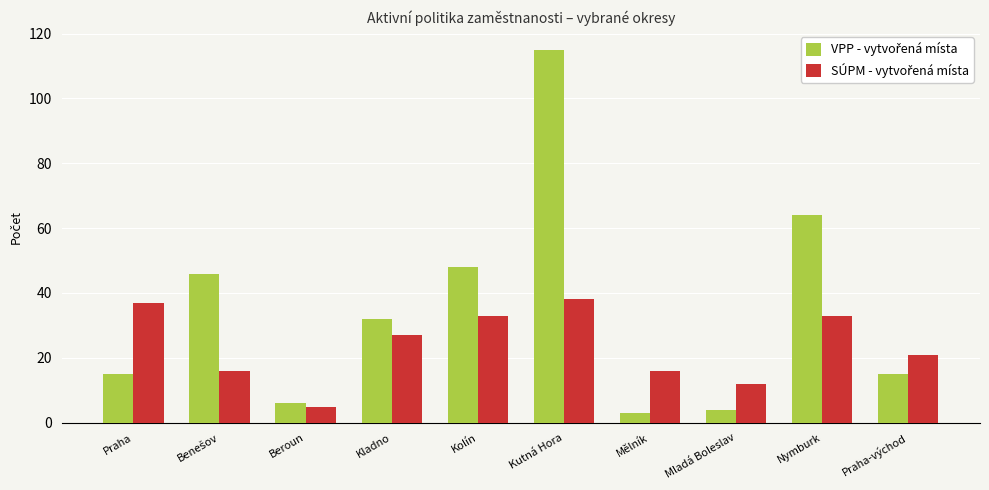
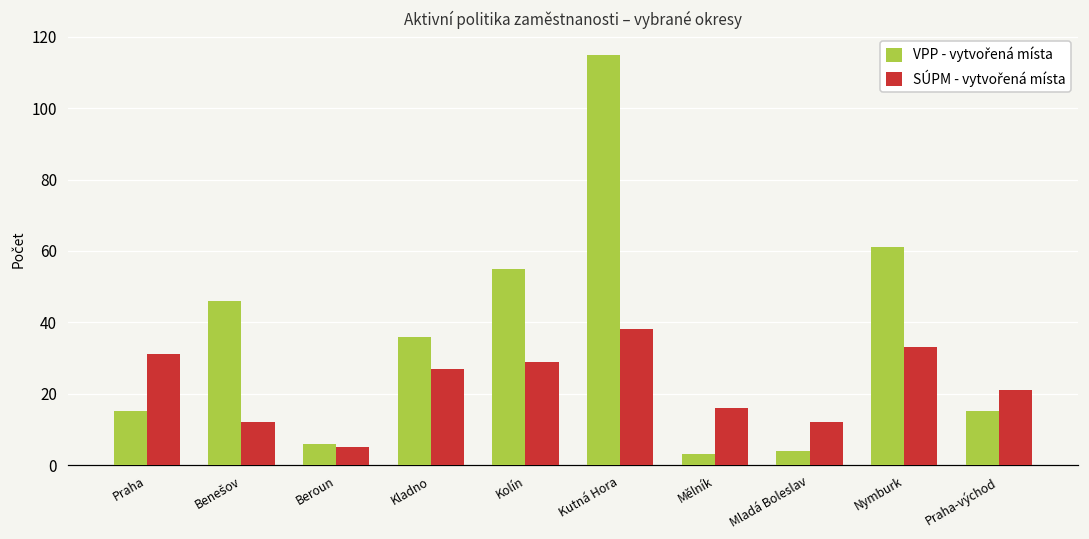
SÚPM - vytvořená místa, Praha: 37 -> 31
SÚPM - vytvořená místa, Benešov: 16 -> 12
VPP - vytvořená místa, Kladno: 32 -> 36
VPP - vytvořená místa, Kolín: 48 -> 55
SÚPM - vytvořená místa, Kolín: 33 -> 29
VPP - vytvořená místa, Nymburk: 64 -> 61
